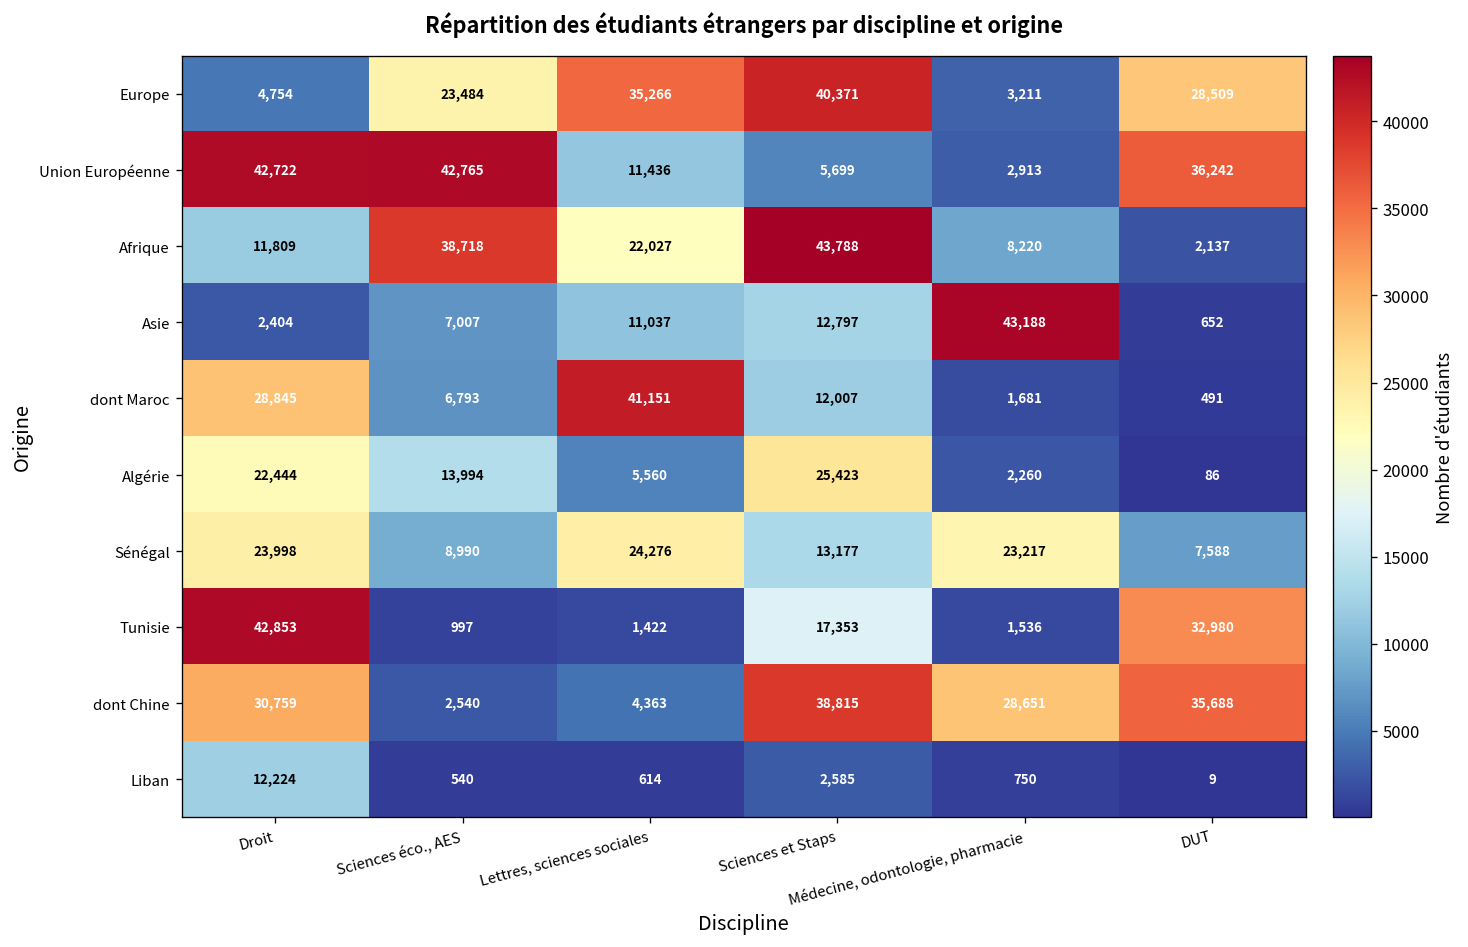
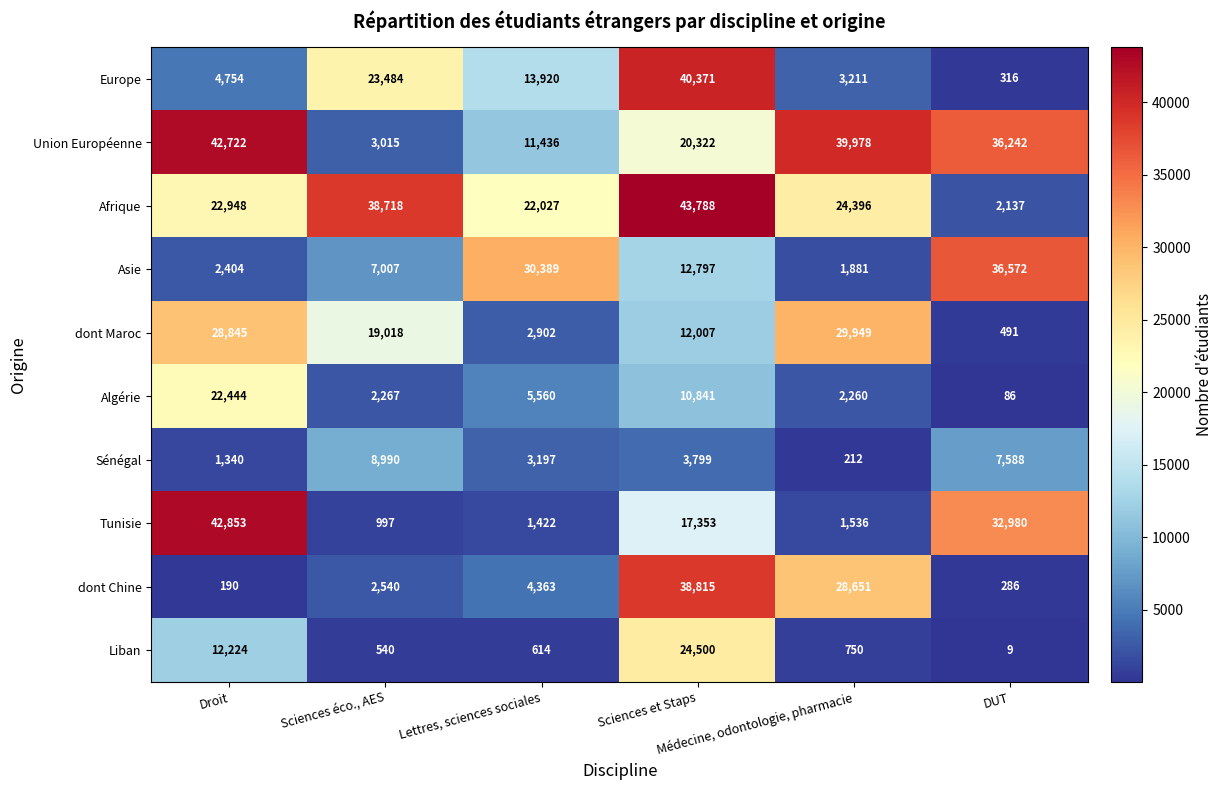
Europe, Lettres, sciences sociales: 35,266 -> 13,920
Europe, DUT: 28,509 -> 316
Union Européenne, Sciences éco., AES: 42,765 -> 3,015
Union Européenne, Sciences et Staps: 5,699 -> 20,322
Union Européenne, Médecine, odontologie, pharmacie: 2,913 -> 39,978
Afrique, Droit: 11,809 -> 22,948
Afrique, Médecine, odontologie, pharmacie: 8,220 -> 24,396
Asie, Lettres, sciences sociales: 11,037 -> 30,389
Asie, Médecine, odontologie, pharmacie: 43,188 -> 1,881
Asie, DUT: 652 -> 36,572
dont Maroc, Sciences éco., AES: 6,793 -> 19,018
dont Maroc, Lettres, sciences sociales: 41,151 -> 2,902
dont Maroc, Médecine, odontologie, pharmacie: 1,681 -> 29,949
Algérie, Sciences éco., AES: 13,994 -> 2,267
Algérie, Sciences et Staps: 25,423 -> 10,841
Sénégal, Droit: 23,998 -> 1,340
Sénégal, Lettres, sciences sociales: 24,276 -> 3,197
Sénégal, Sciences et Staps: 13,177 -> 3,799
Sénégal, Médecine, odontologie, pharmacie: 23,217 -> 212
dont Chine, Droit: 30,759 -> 190
dont Chine, DUT: 35,688 -> 286
Liban, Sciences et Staps: 2,585 -> 24,500
